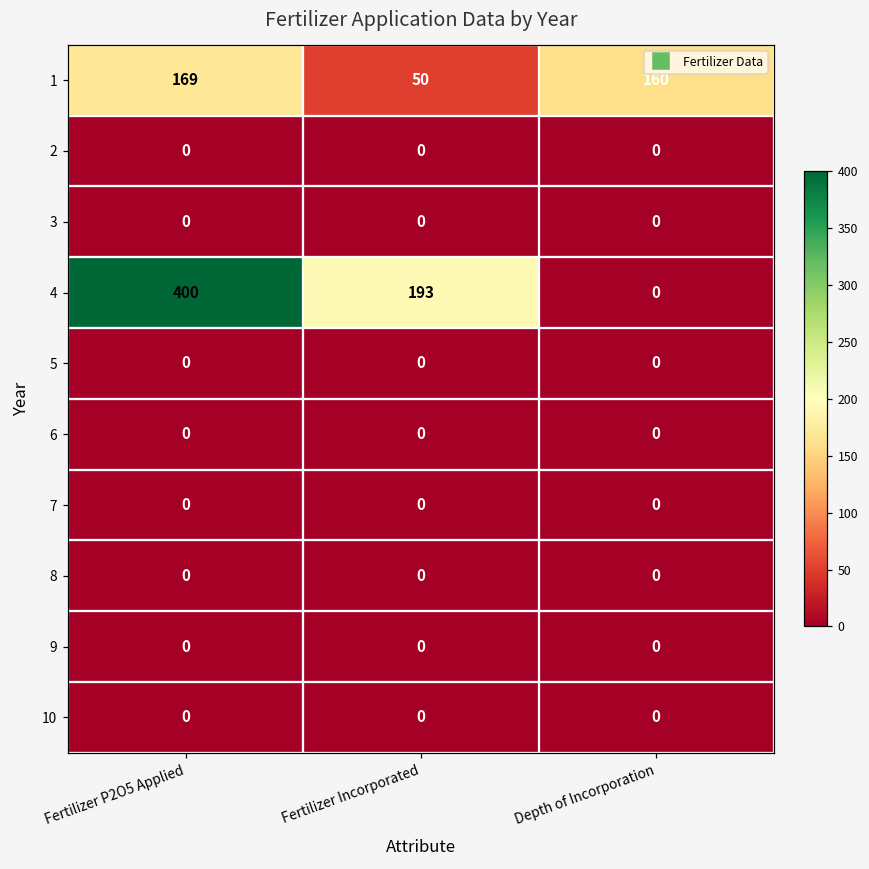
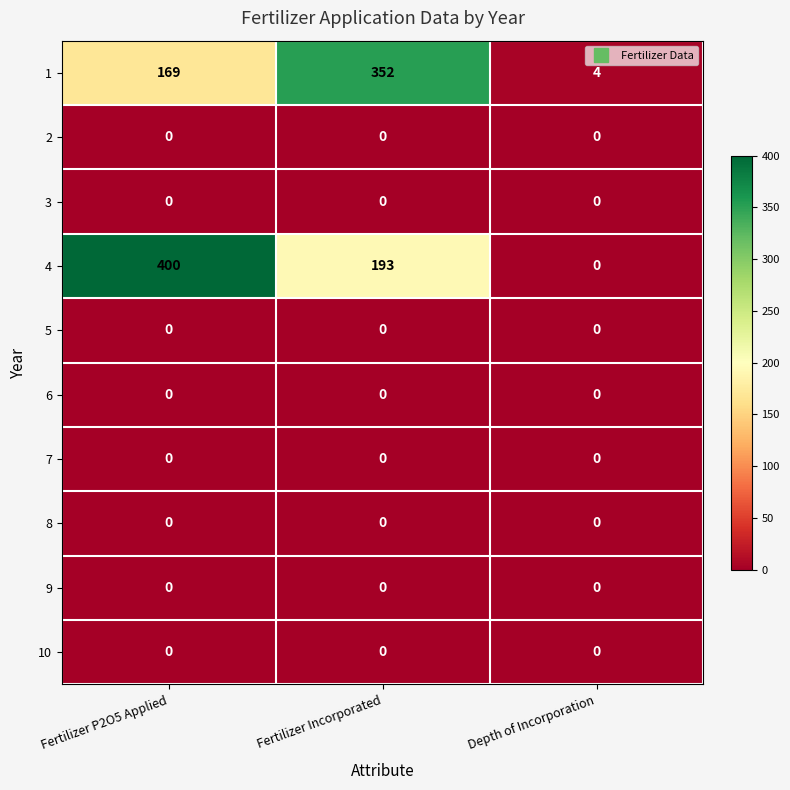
1, Fertilizer Incorporated: 50 -> 352
1, Depth of Incorporation: 160 -> 4
